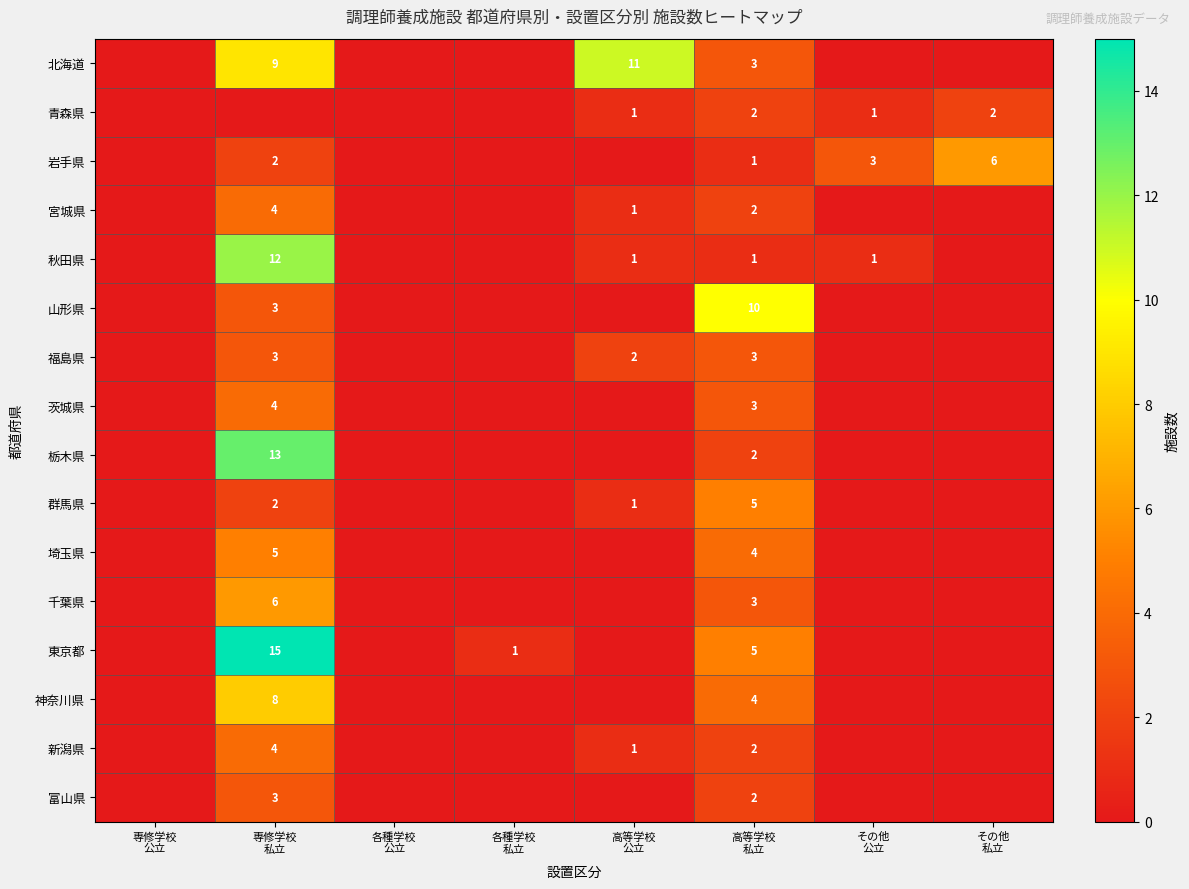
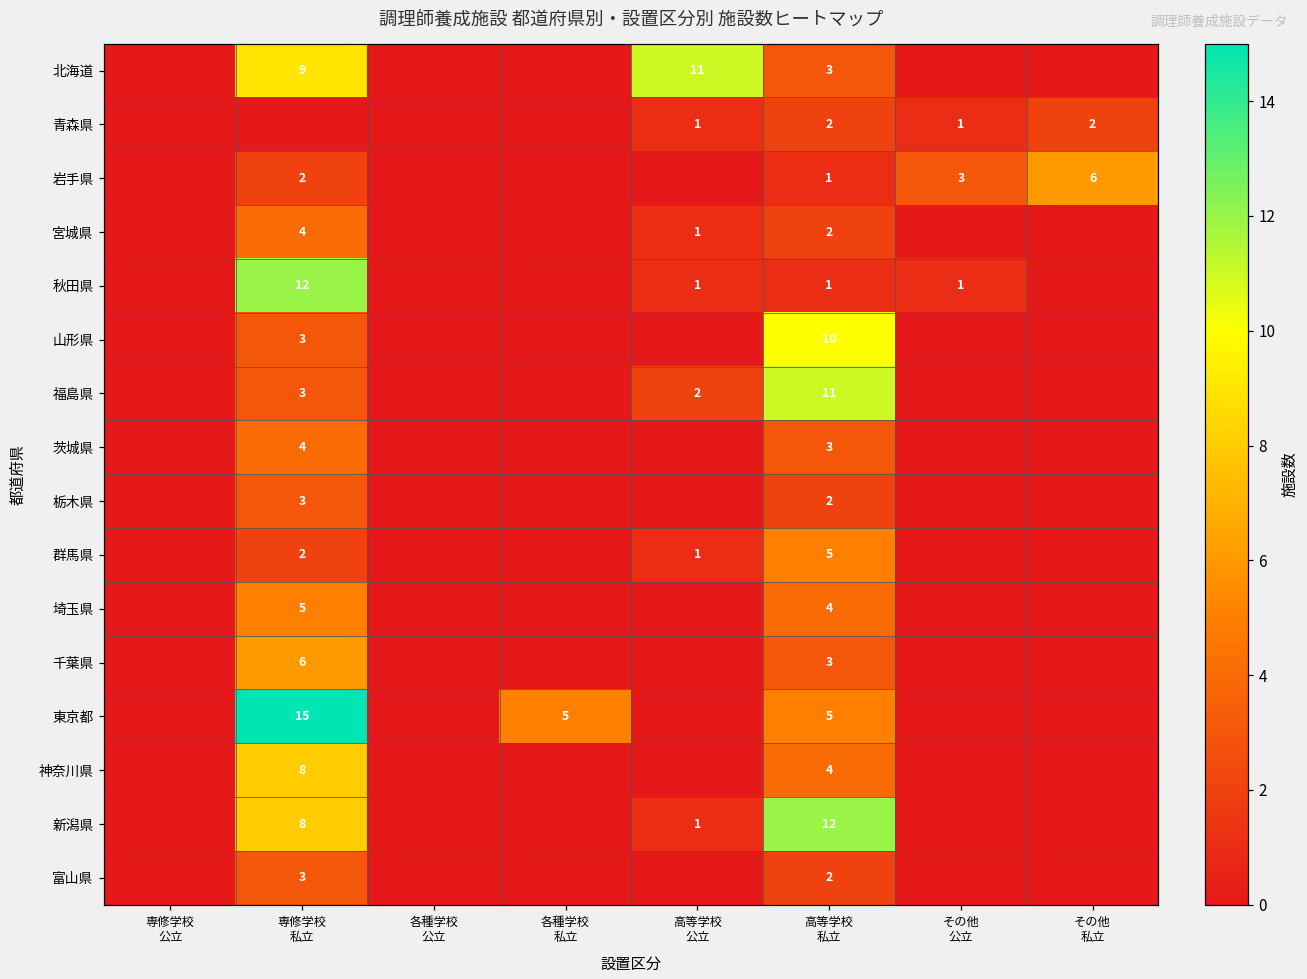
福島県, 高等学校 私立: 3 -> 11
栃木県, 専修学校 私立: 13 -> 3
東京都, 各種学校 私立: 1 -> 5
新潟県, 専修学校 私立: 4 -> 8
新潟県, 高等学校 私立: 2 -> 12
